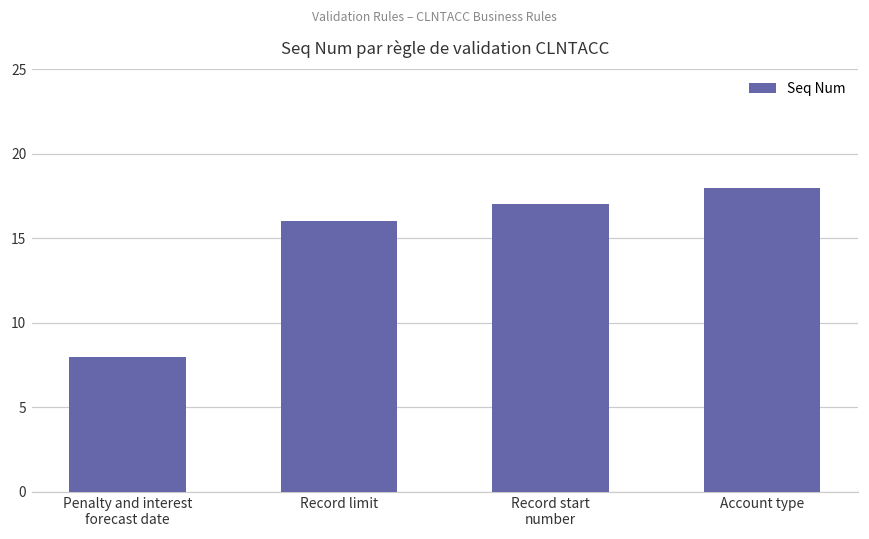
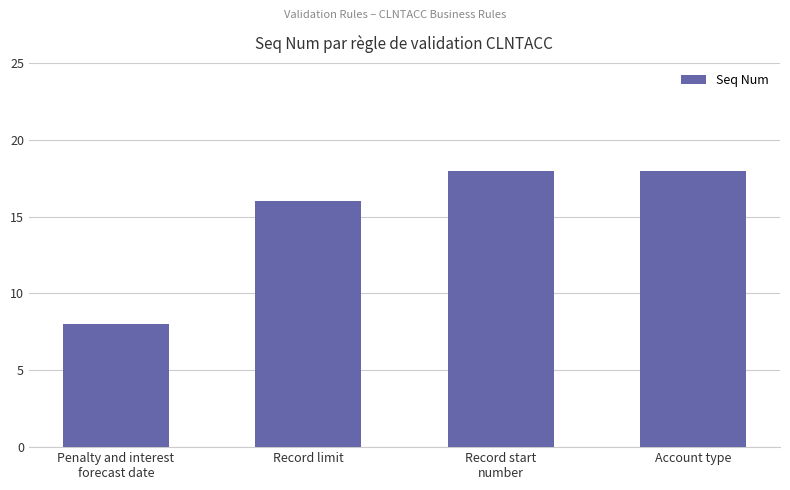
Record start number: 17 -> 18
